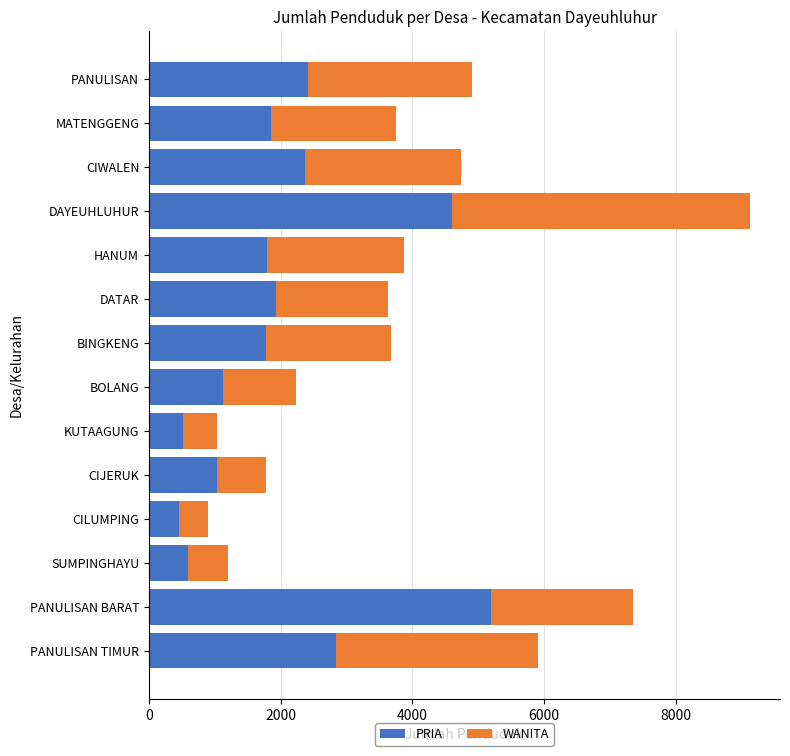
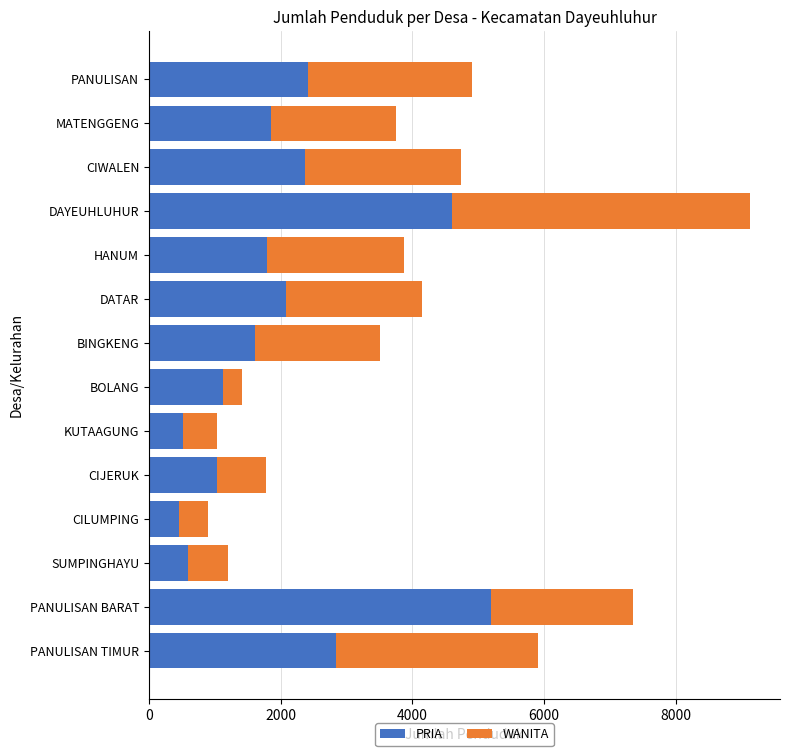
PRIA, DATAR: 1900 -> 2100
WANITA, DATAR: 1700 -> 2100
PRIA, BINGKENG: 1800 -> 1600
WANITA, BOLANG: 1100 -> 300
